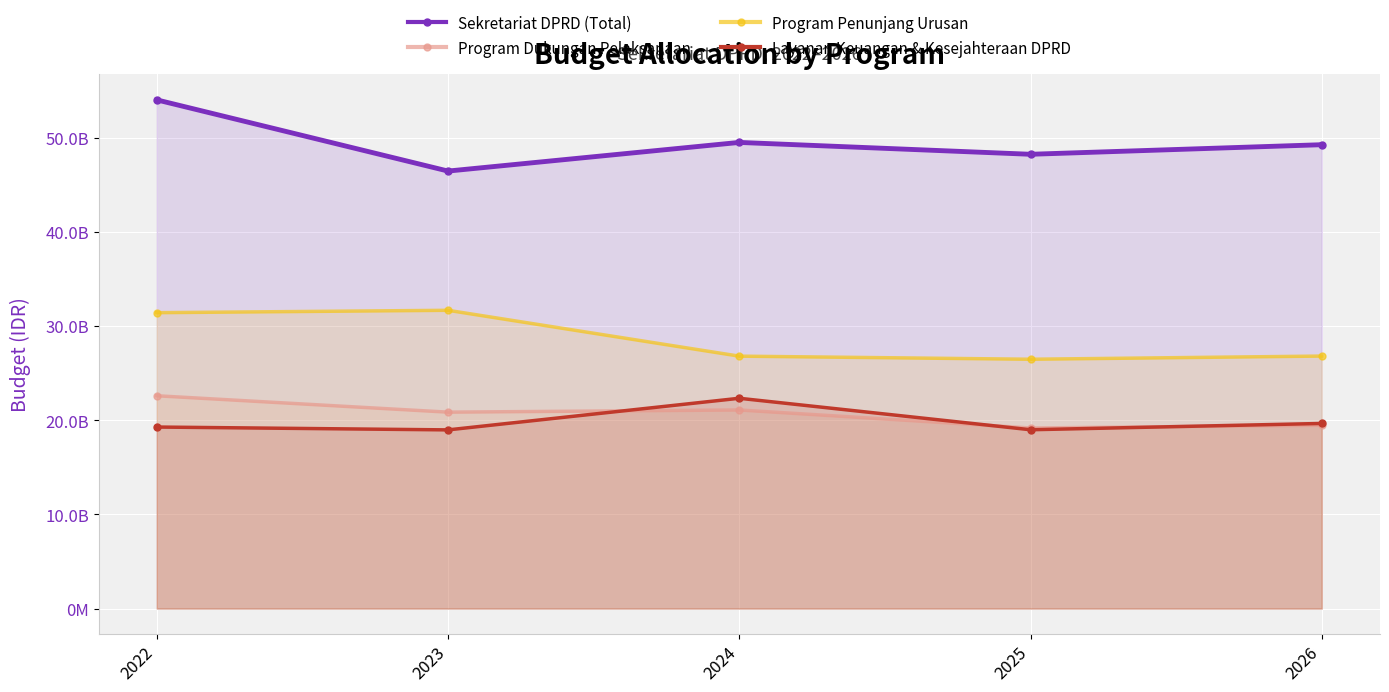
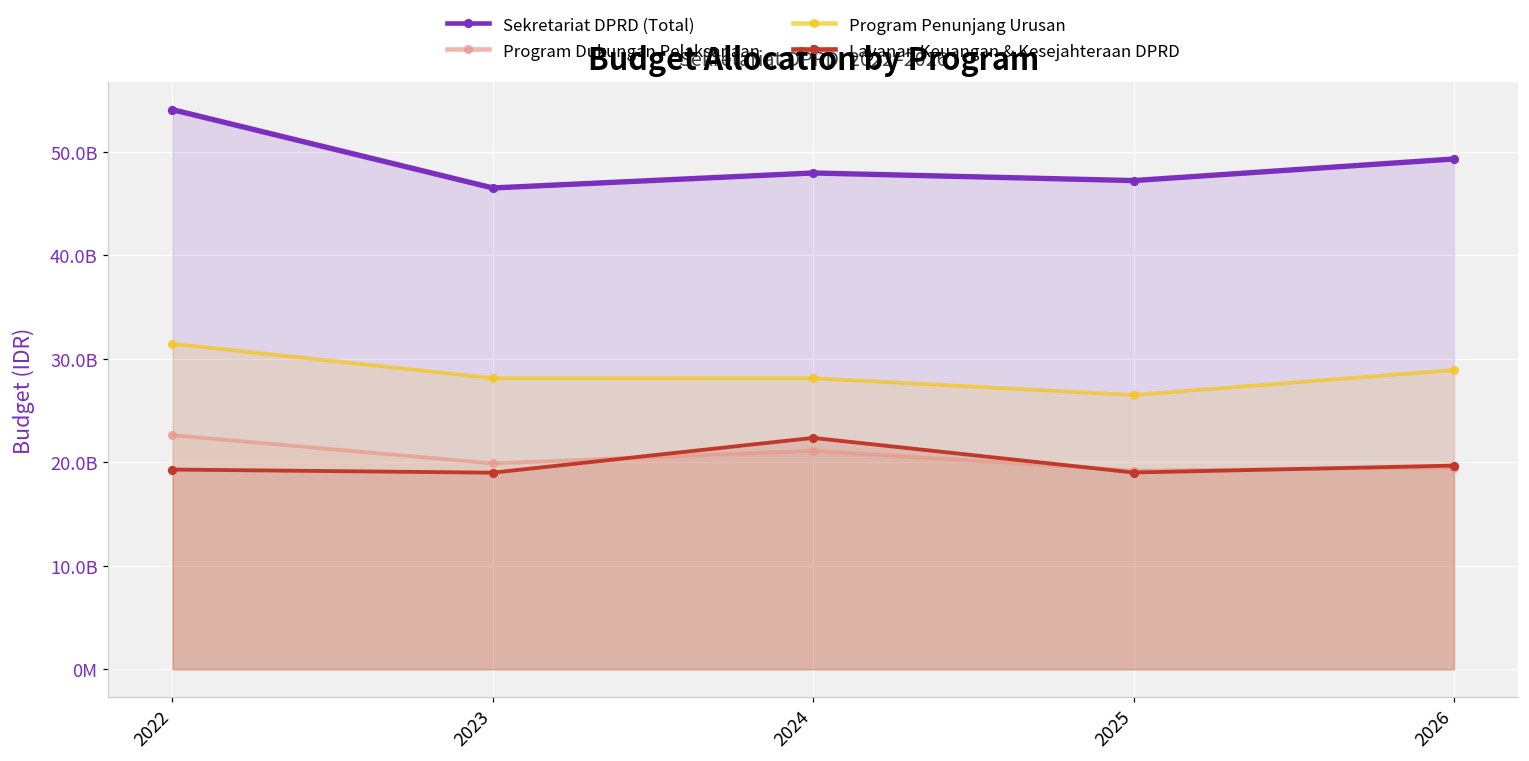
Program Dukungan Pelaksanaan, 2023: 21000000000 -> 20000000000
Program Penunjang Urusan, 2023: 32000000000 -> 28000000000
Sekretariat DPRD (Total), 2024: 50000000000 -> 48000000000
Program Penunjang Urusan, 2024: 27000000000 -> 28000000000
Sekretariat DPRD (Total), 2025: 48000000000 -> 47000000000
Program Penunjang Urusan, 2026: 27000000000 -> 29000000000
